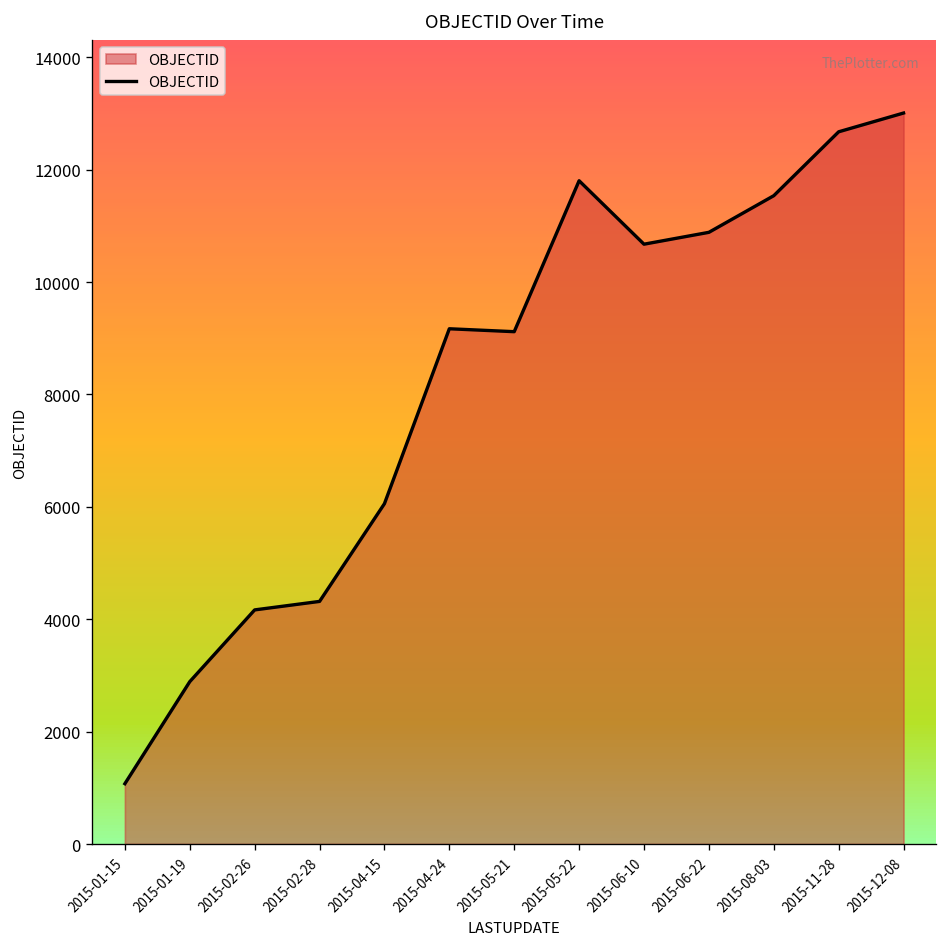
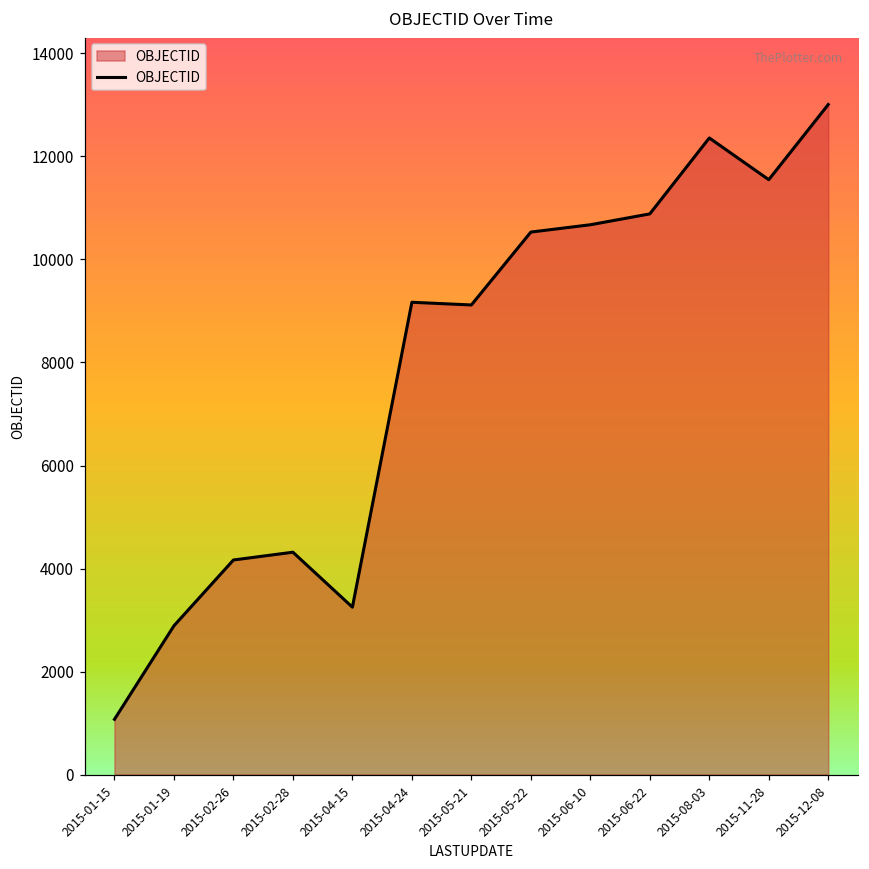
2015-04-15: 6100 -> 3300
2015-05-22: 11800 -> 10500
2015-08-03: 11500 -> 12400
2015-11-28: 12700 -> 11500
